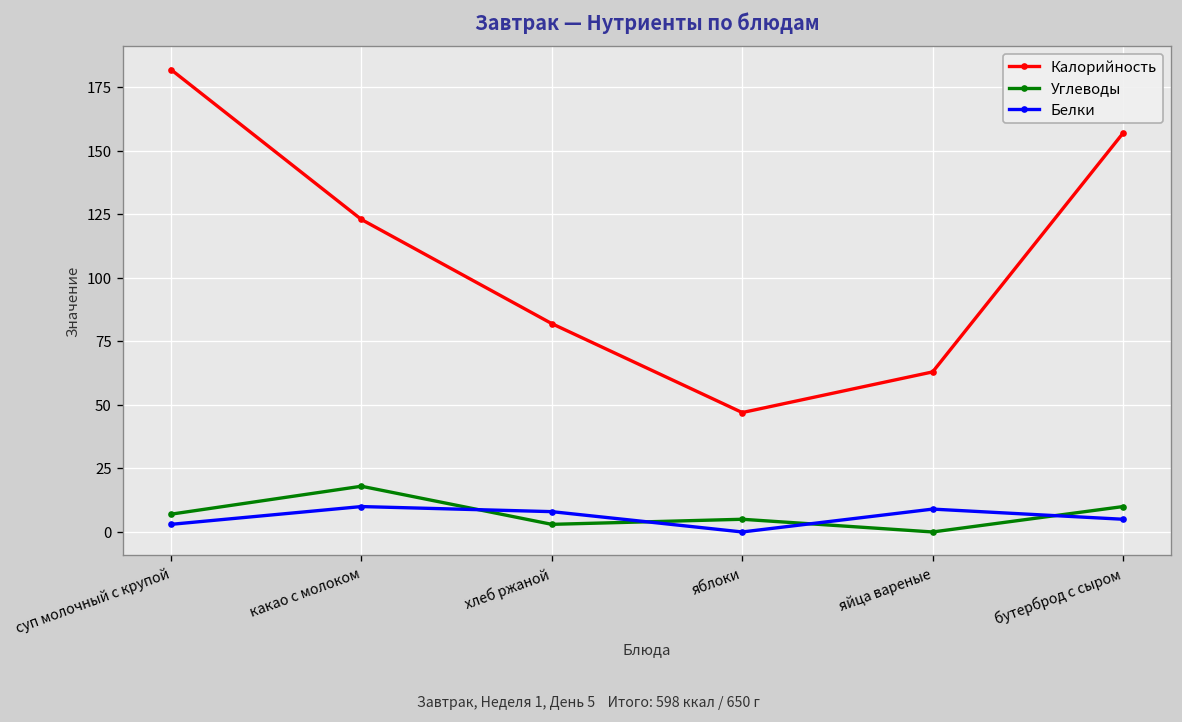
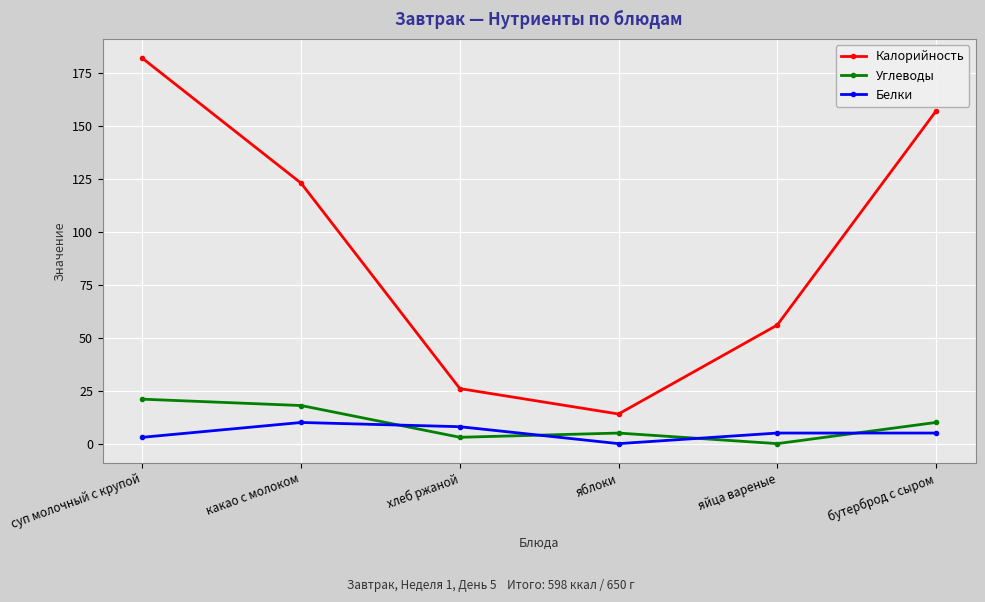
Углеводы, суп молочный с крупой: 7 -> 21
Калорийность, хлеб ржаной: 82 -> 26
Калорийность, яблоки: 47 -> 14
Калорийность, яйца вареные: 63 -> 56
Белки, яйца вареные: 9 -> 5
